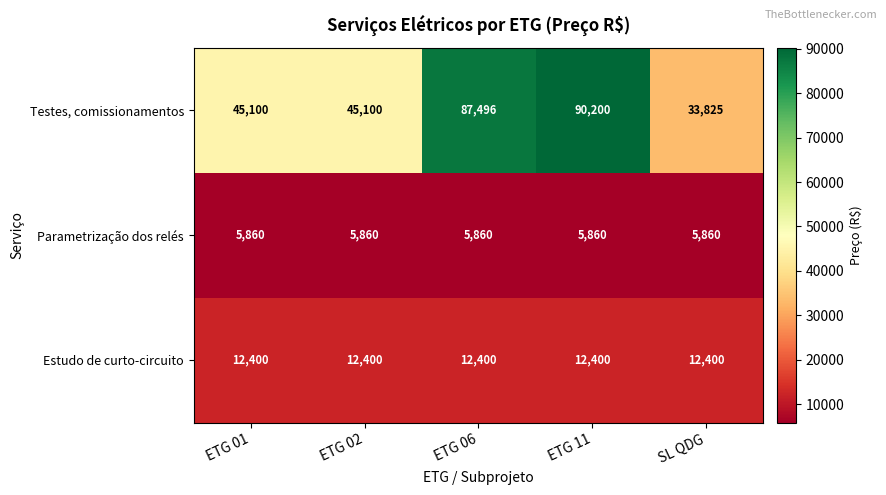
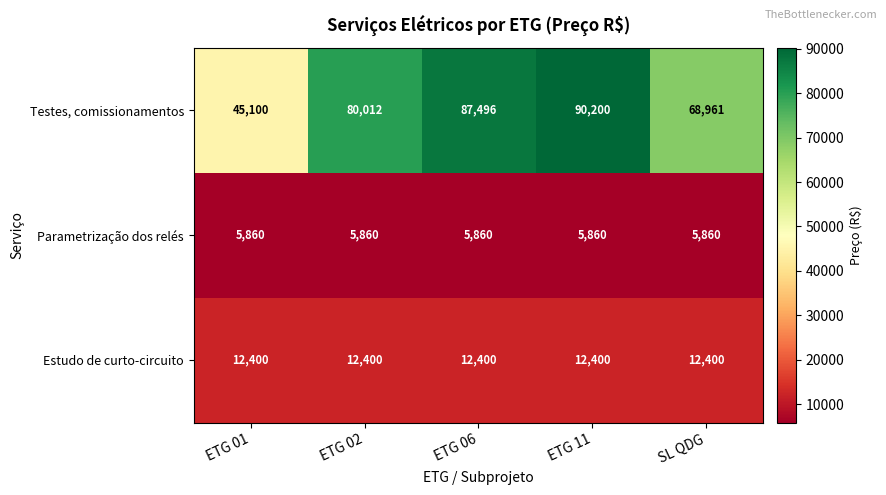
Testes, comissionamentos, ETG 02: 45,100 -> 80,012
Testes, comissionamentos, SL QDG: 33,825 -> 68,961
